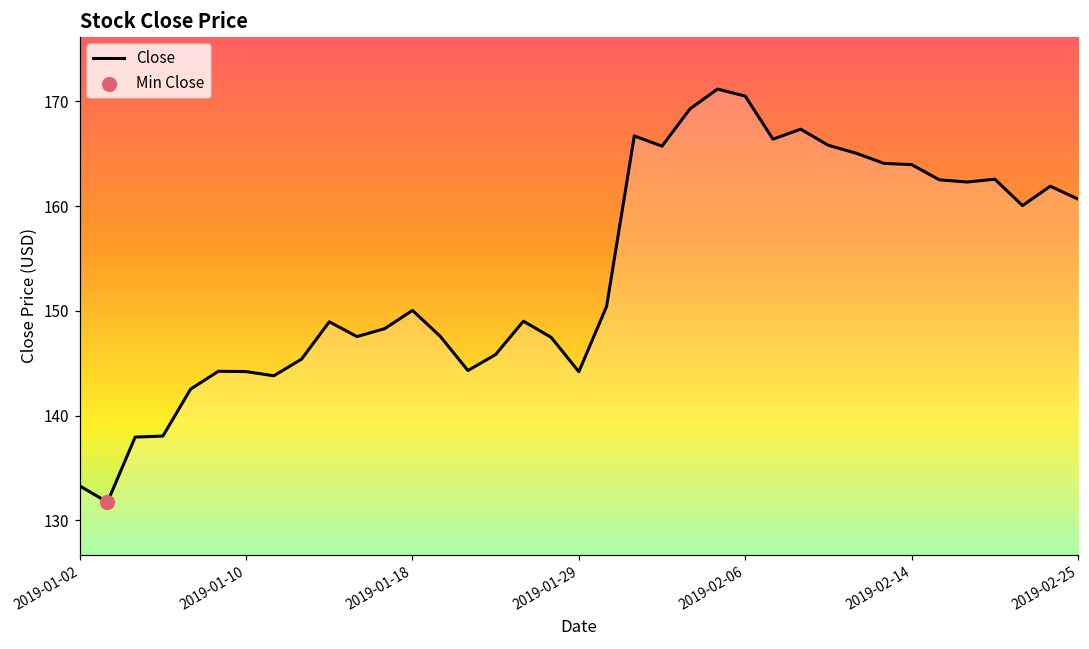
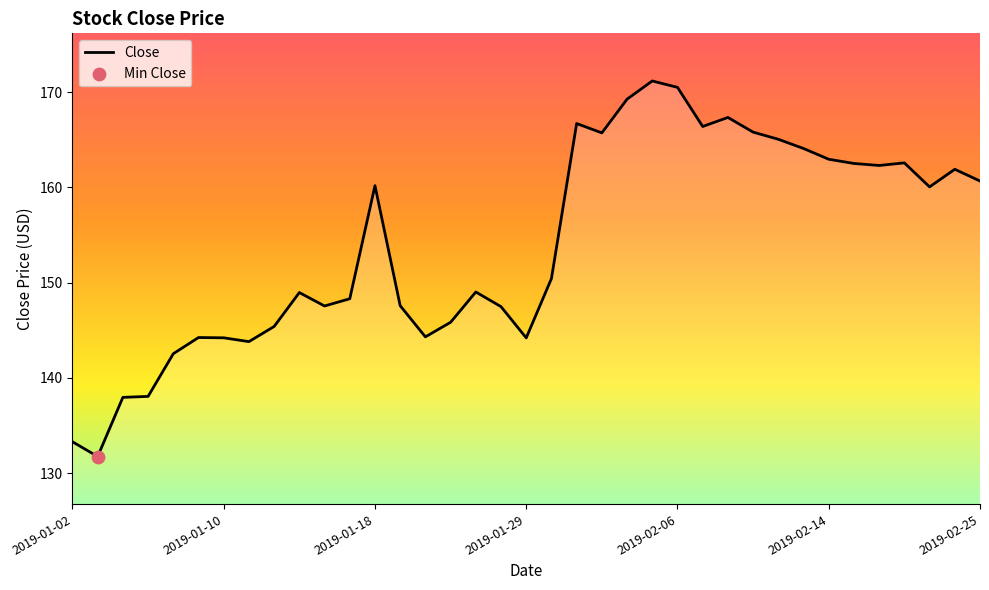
Close, 2019-01-18: 150 -> 160
Close, 2019-02-14: 164 -> 163
